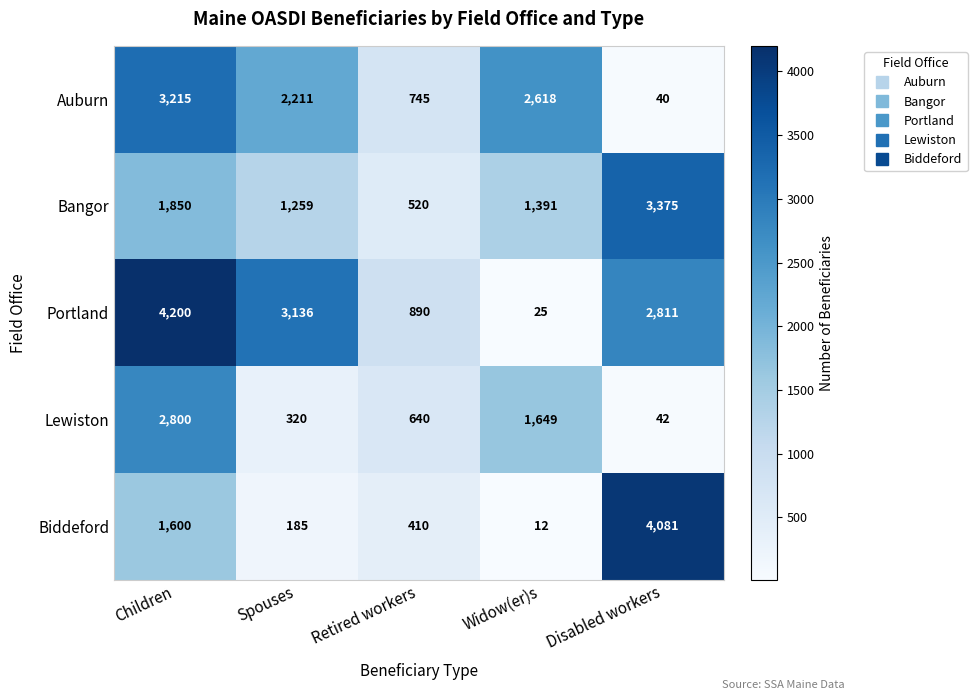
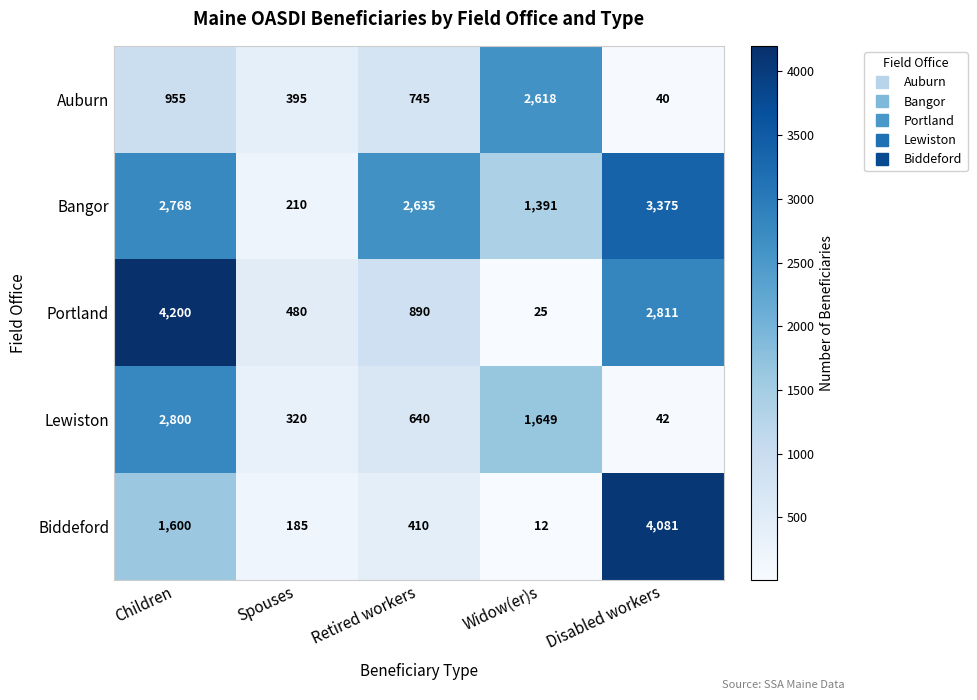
Auburn, Children: 3,215 -> 955
Auburn, Spouses: 2,211 -> 395
Bangor, Children: 1,850 -> 2,768
Bangor, Spouses: 1,259 -> 210
Bangor, Retired workers: 520 -> 2,635
Portland, Spouses: 3,136 -> 480
